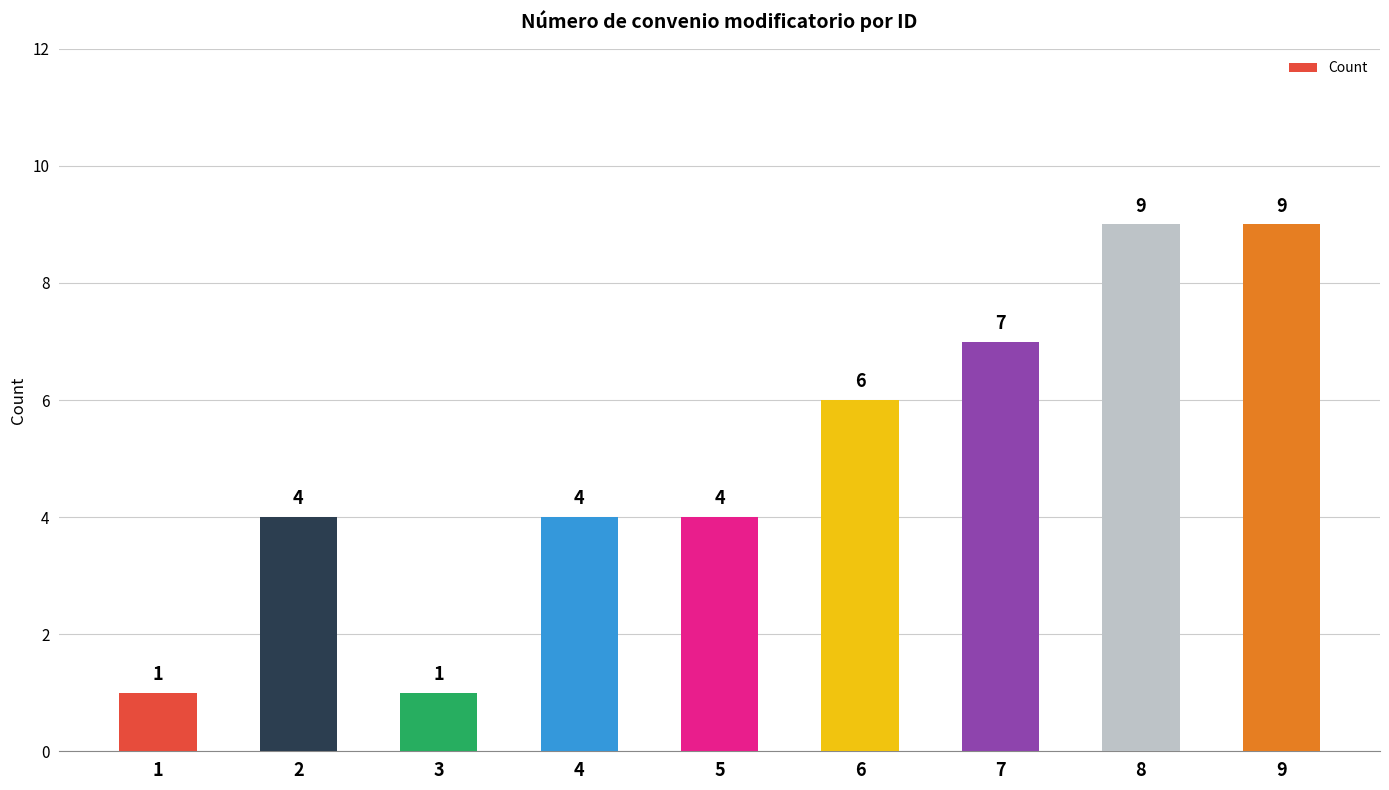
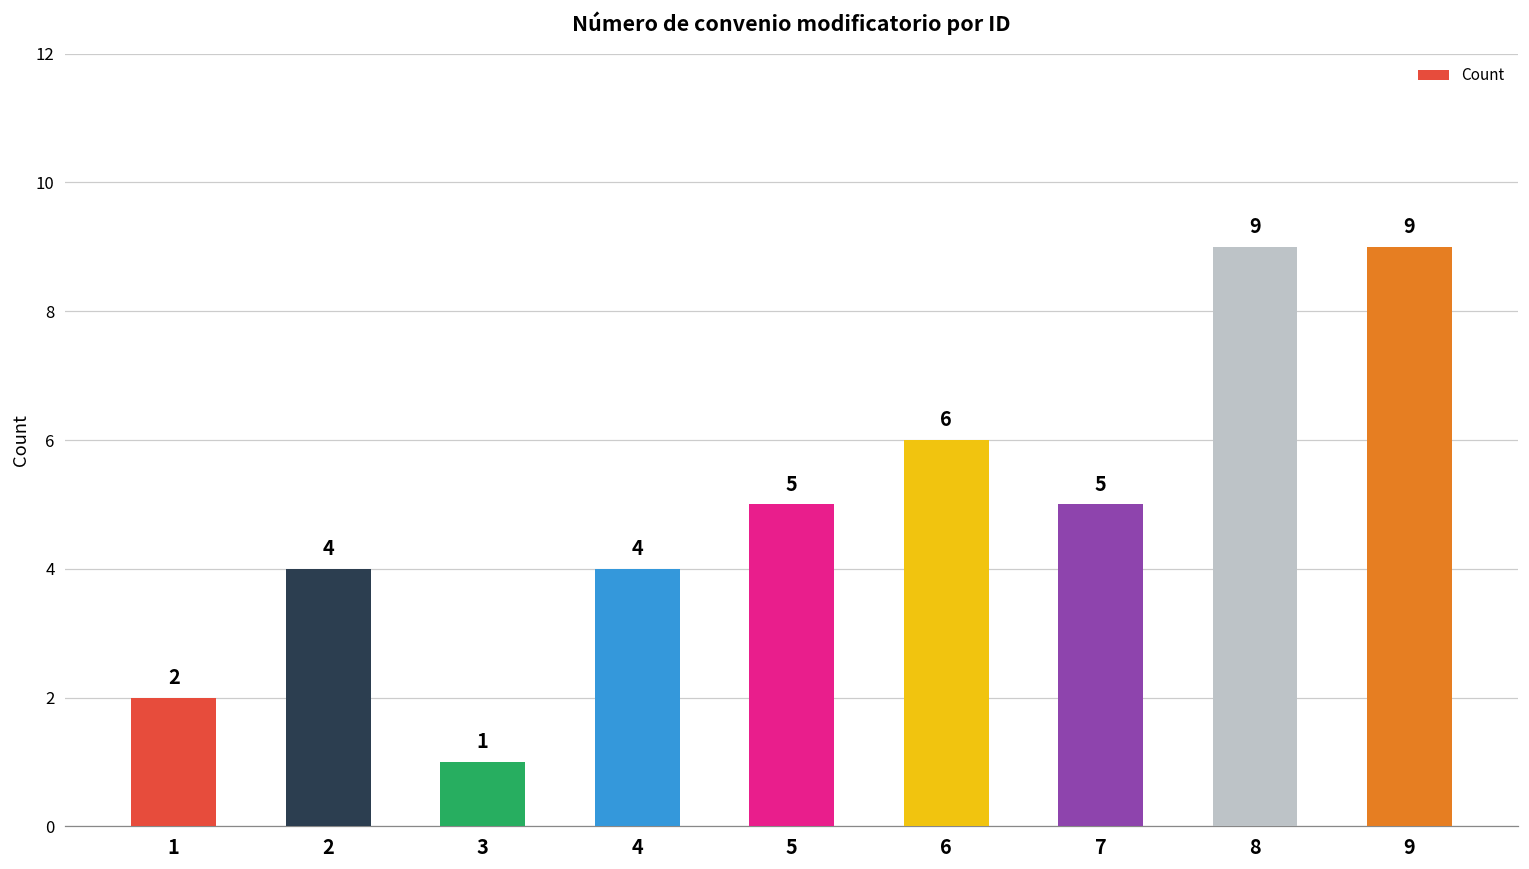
1: 1 -> 2
5: 4 -> 5
7: 7 -> 5
